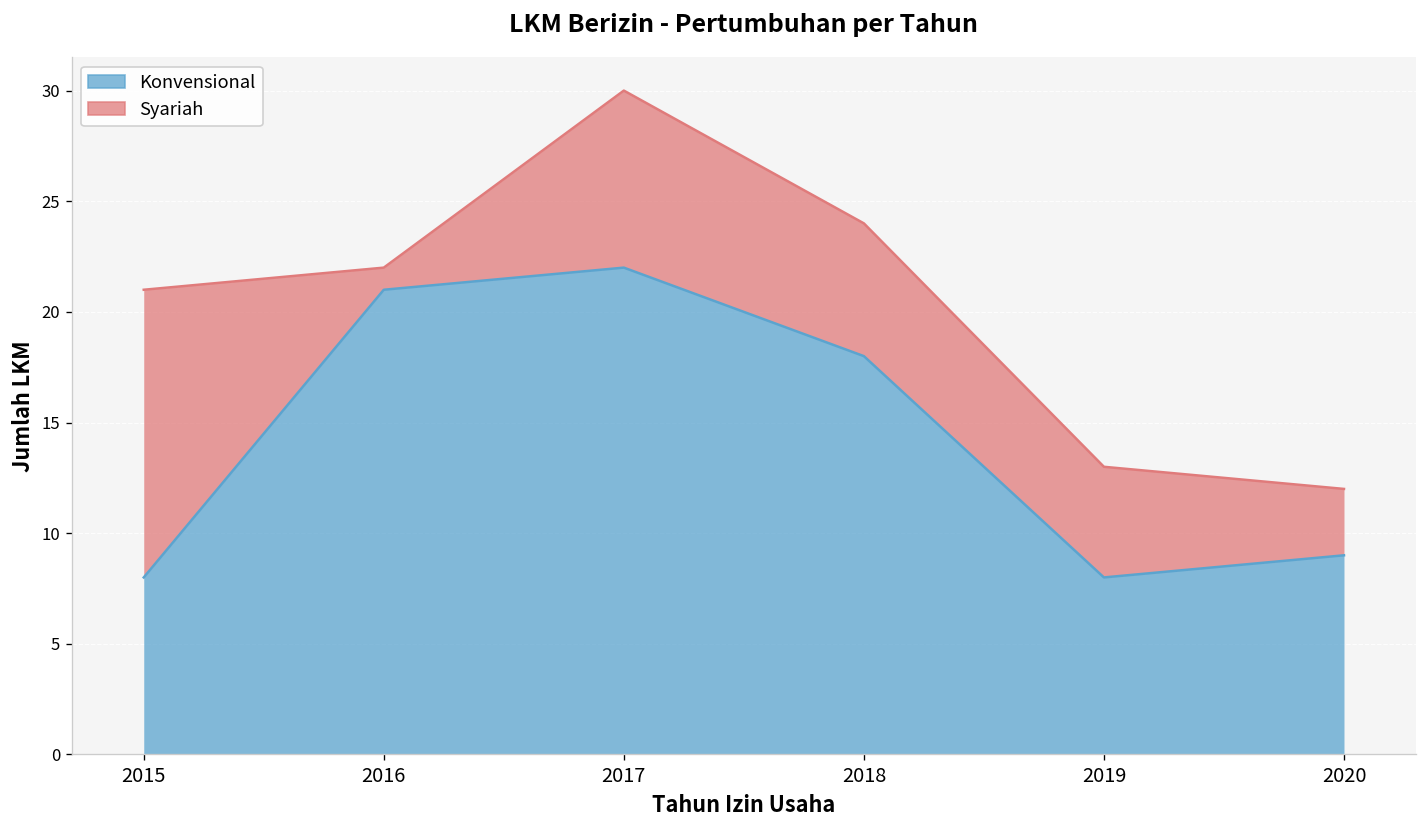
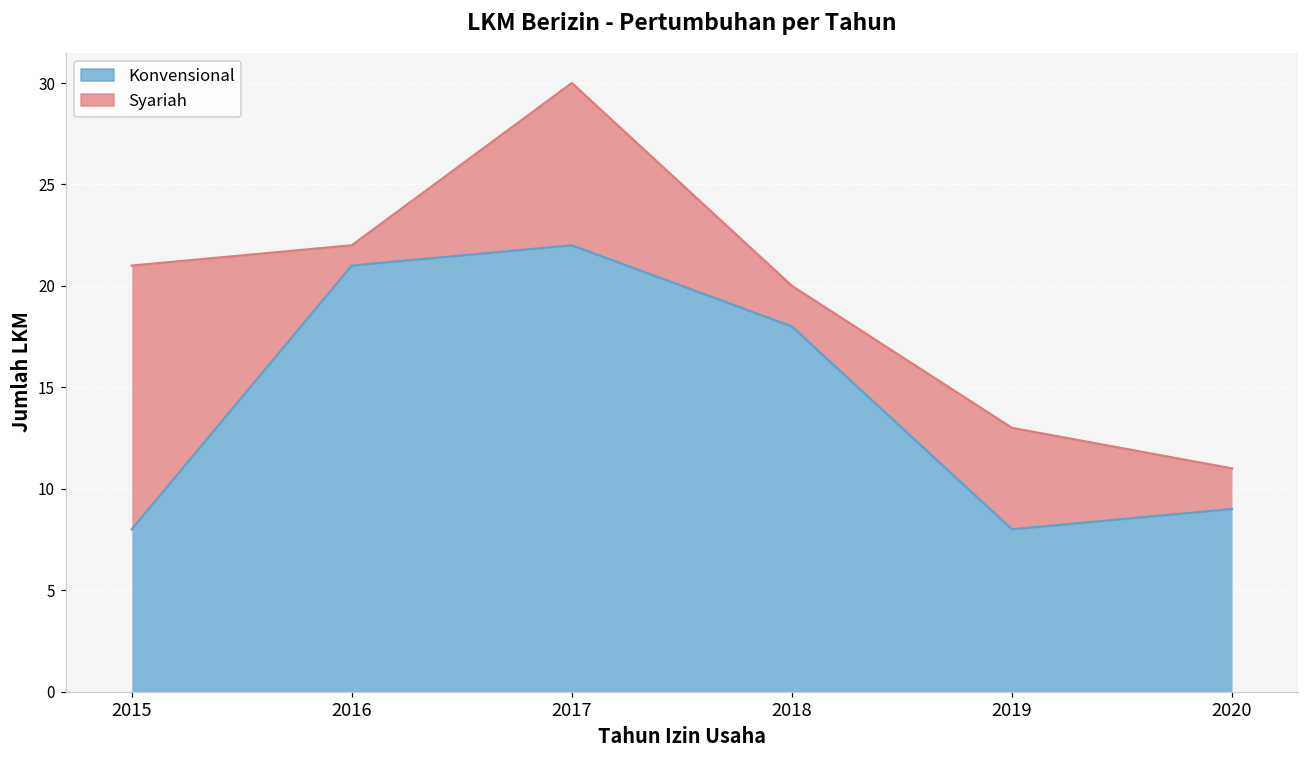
Syariah, 2018: 6 -> 2
Syariah, 2020: 3 -> 2
